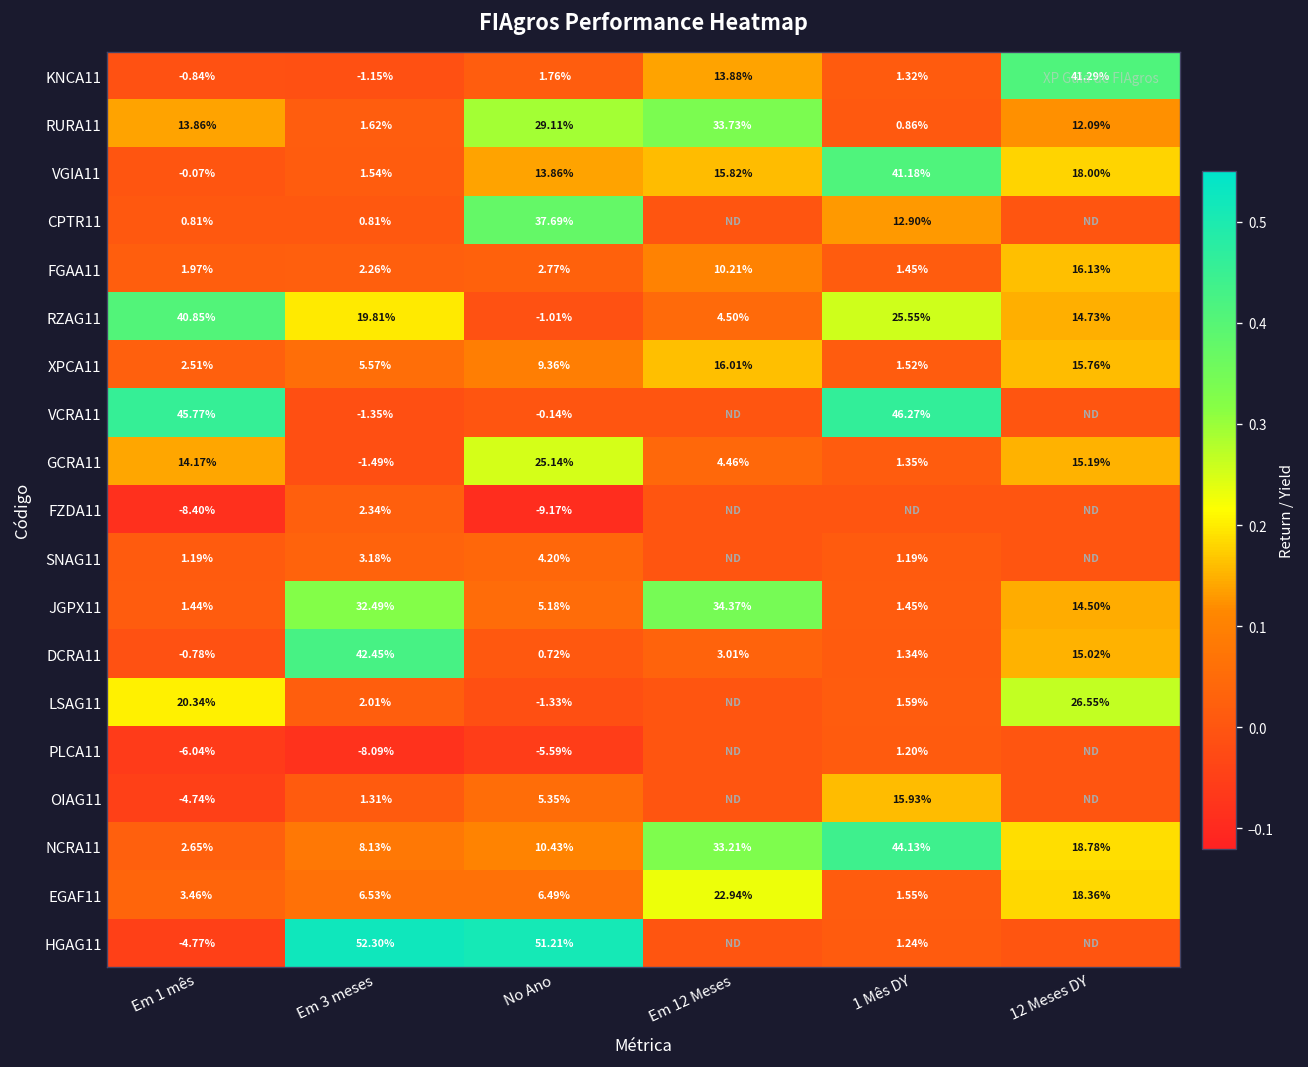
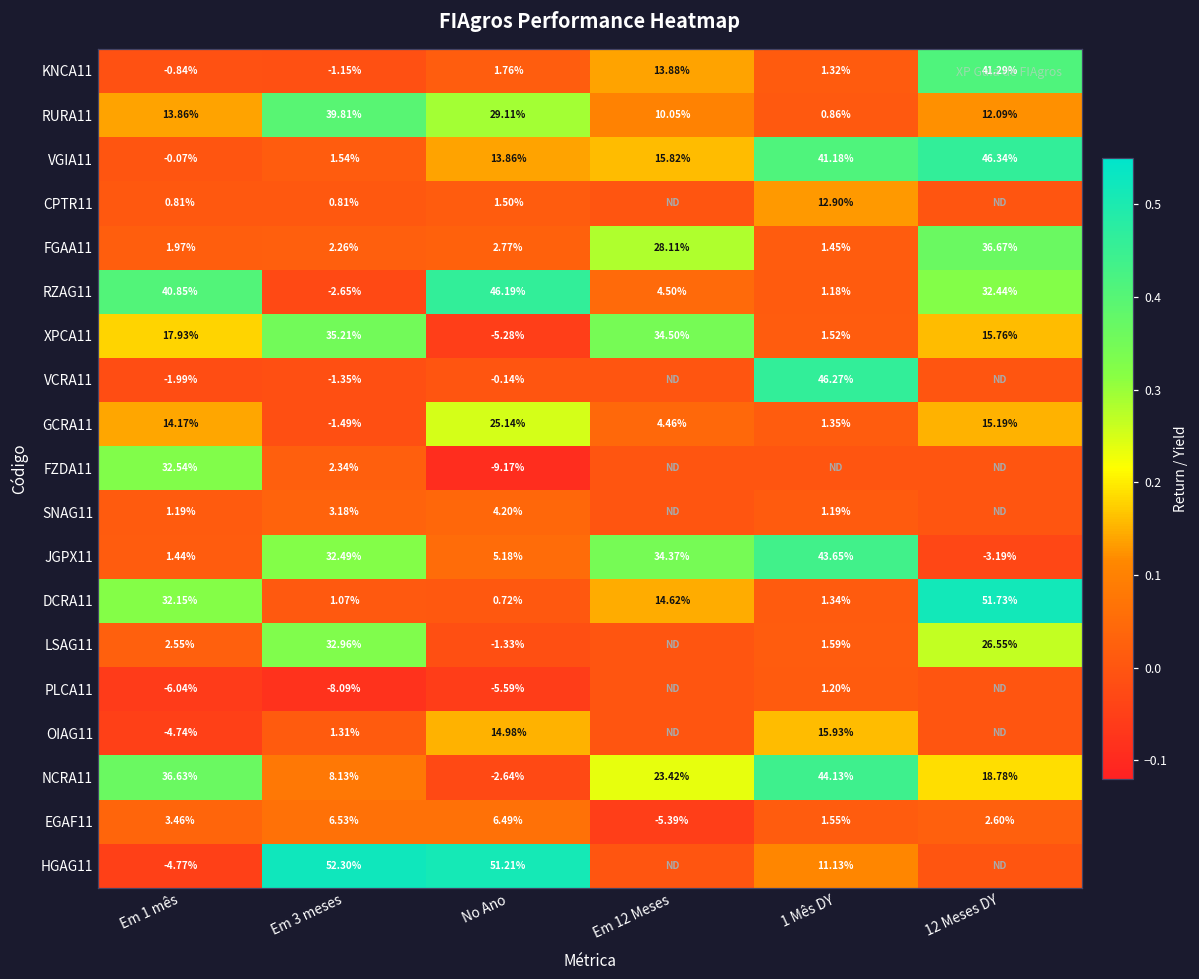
RURA11, Em 3 meses: 1.62% -> 39.81%
RURA11, Em 12 Meses: 33.73% -> 10.05%
VGIA11, 12 Meses DY: 18.00% -> 46.34%
CPTR11, No Ano: 37.69% -> 1.50%
FGAA11, Em 12 Meses: 10.21% -> 28.11%
FGAA11, 12 Meses DY: 16.13% -> 36.67%
RZAG11, Em 3 meses: 19.81% -> -2.65%
RZAG11, No Ano: -1.01% -> 46.19%
RZAG11, 1 Mês DY: 25.55% -> 1.18%
RZAG11, 12 Meses DY: 14.73% -> 32.44%
XPCA11, Em 1 mês: 2.51% -> 17.93%
XPCA11, Em 3 meses: 5.57% -> 35.21%
XPCA11, No Ano: 9.36% -> -5.28%
XPCA11, Em 12 Meses: 16.01% -> 34.50%
VCRA11, Em 1 mês: 45.77% -> -1.99%
FZDA11, Em 1 mês: -8.40% -> 32.54%
JGPX11, 1 Mês DY: 1.45% -> 43.65%
JGPX11, 12 Meses DY: 14.50% -> -3.19%
DCRA11, Em 1 mês: -0.78% -> 32.15%
DCRA11, Em 3 meses: 42.45% -> 1.07%
DCRA11, Em 12 Meses: 3.01% -> 14.62%
DCRA11, 12 Meses DY: 15.02% -> 51.73%
LSAG11, Em 1 mês: 20.34% -> 2.55%
LSAG11, Em 3 meses: 2.01% -> 32.96%
OIAG11, No Ano: 5.35% -> 14.98%
NCRA11, Em 1 mês: 2.65% -> 36.63%
NCRA11, No Ano: 10.43% -> -2.64%
NCRA11, Em 12 Meses: 33.21% -> 23.42%
EGAF11, Em 12 Meses: 22.94% -> -5.39%
EGAF11, 12 Meses DY: 18.36% -> 2.60%
HGAG11, 1 Mês DY: 1.24% -> 11.13%
